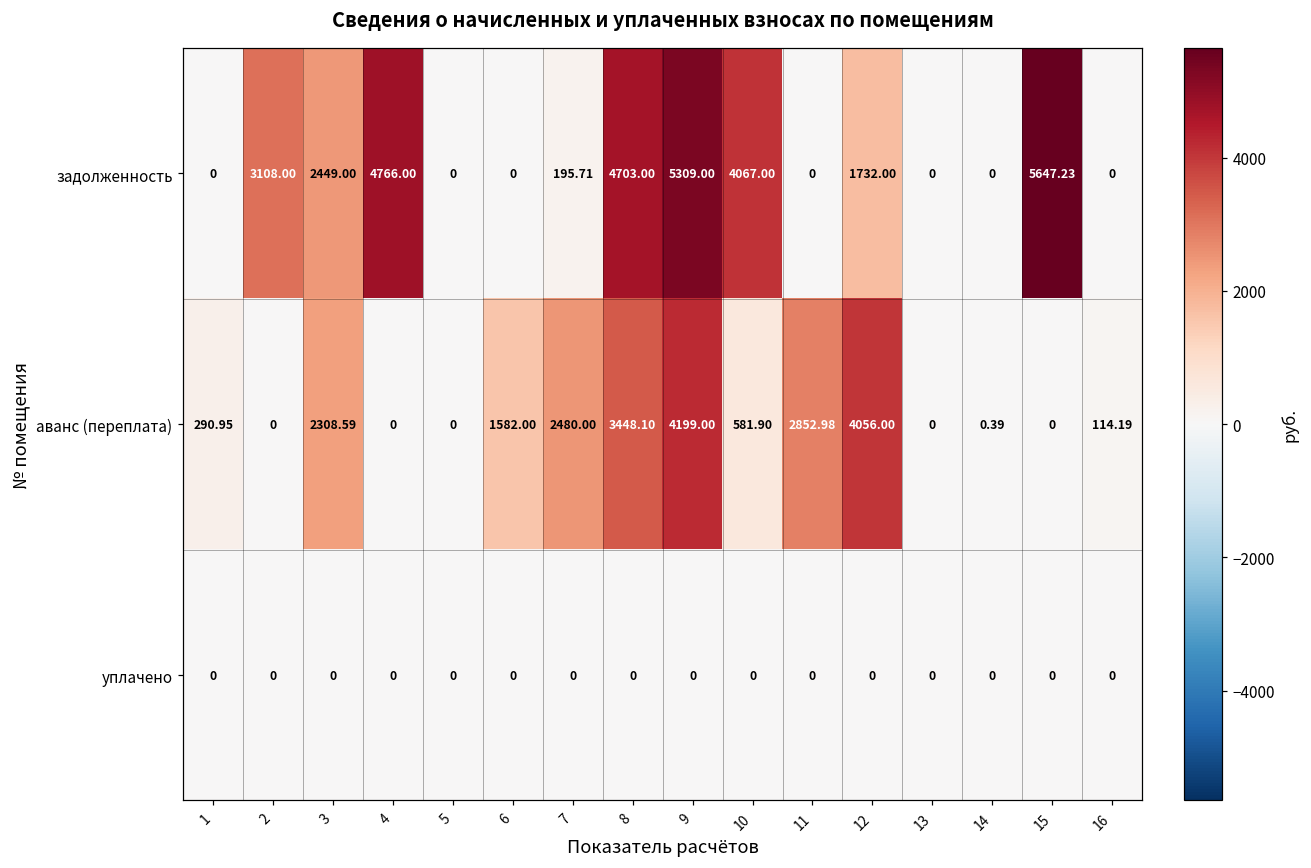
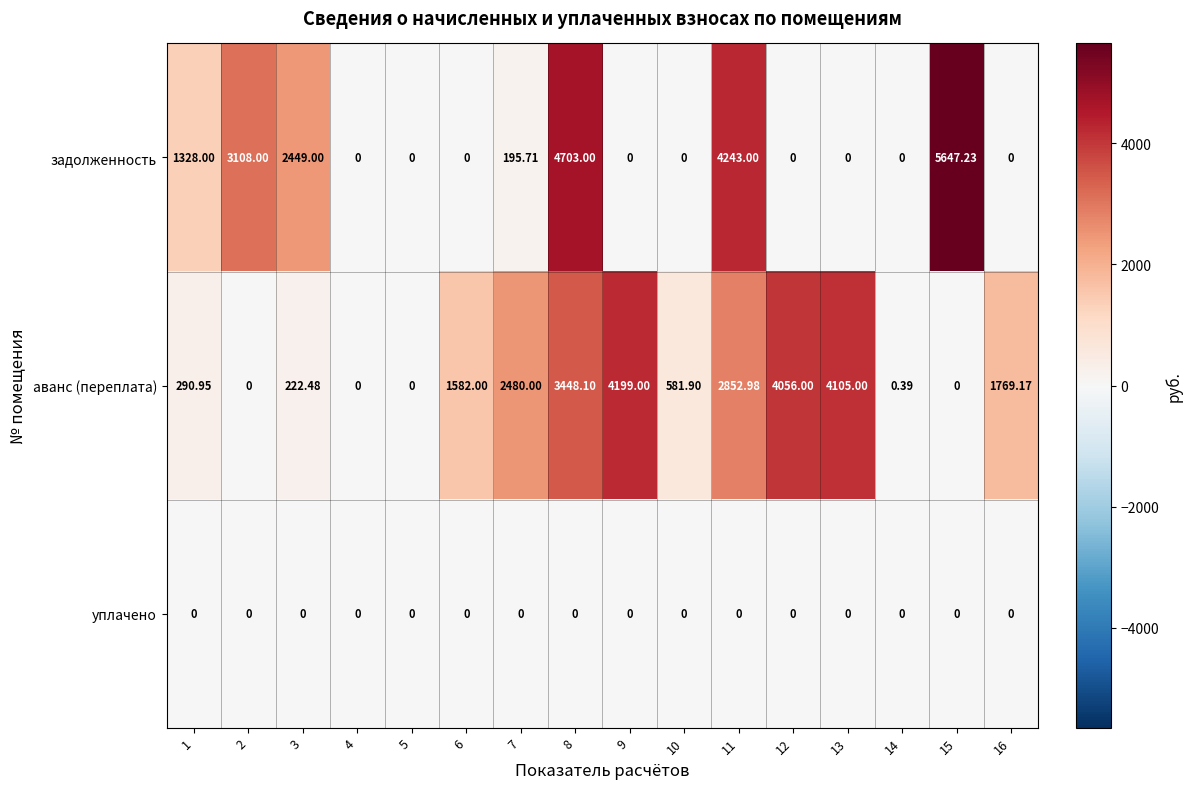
задолженность, 1: 0 -> 1328.00
задолженность, 4: 4766.00 -> 0
задолженность, 9: 5309.00 -> 0
задолженность, 10: 4067.00 -> 0
задолженность, 11: 0 -> 4243.00
задолженность, 12: 1732.00 -> 0
аванс (переплата), 3: 2308.59 -> 222.48
аванс (переплата), 13: 0 -> 4105.00
аванс (переплата), 16: 114.19 -> 1769.17
